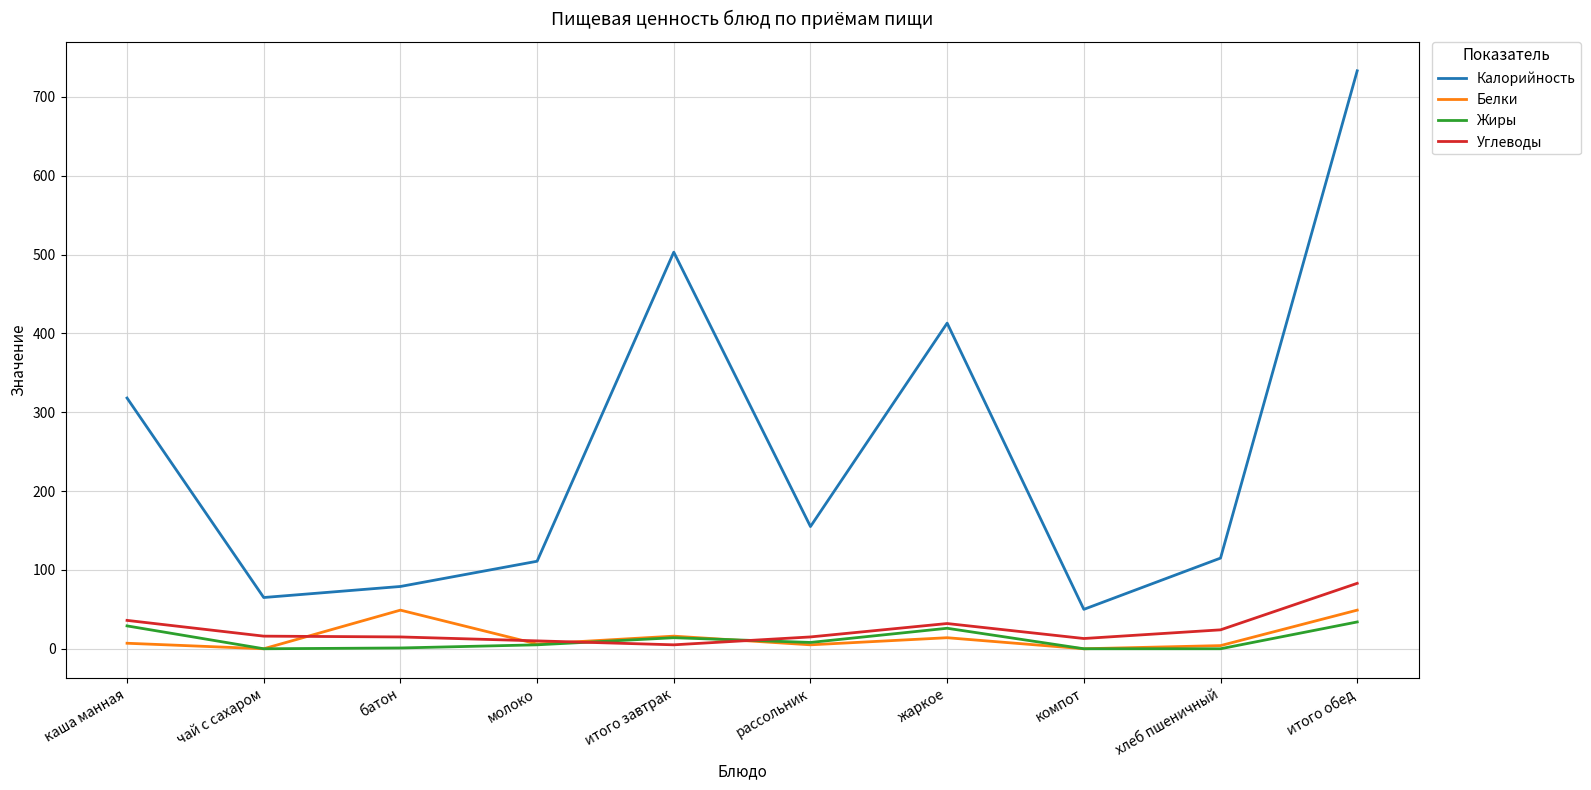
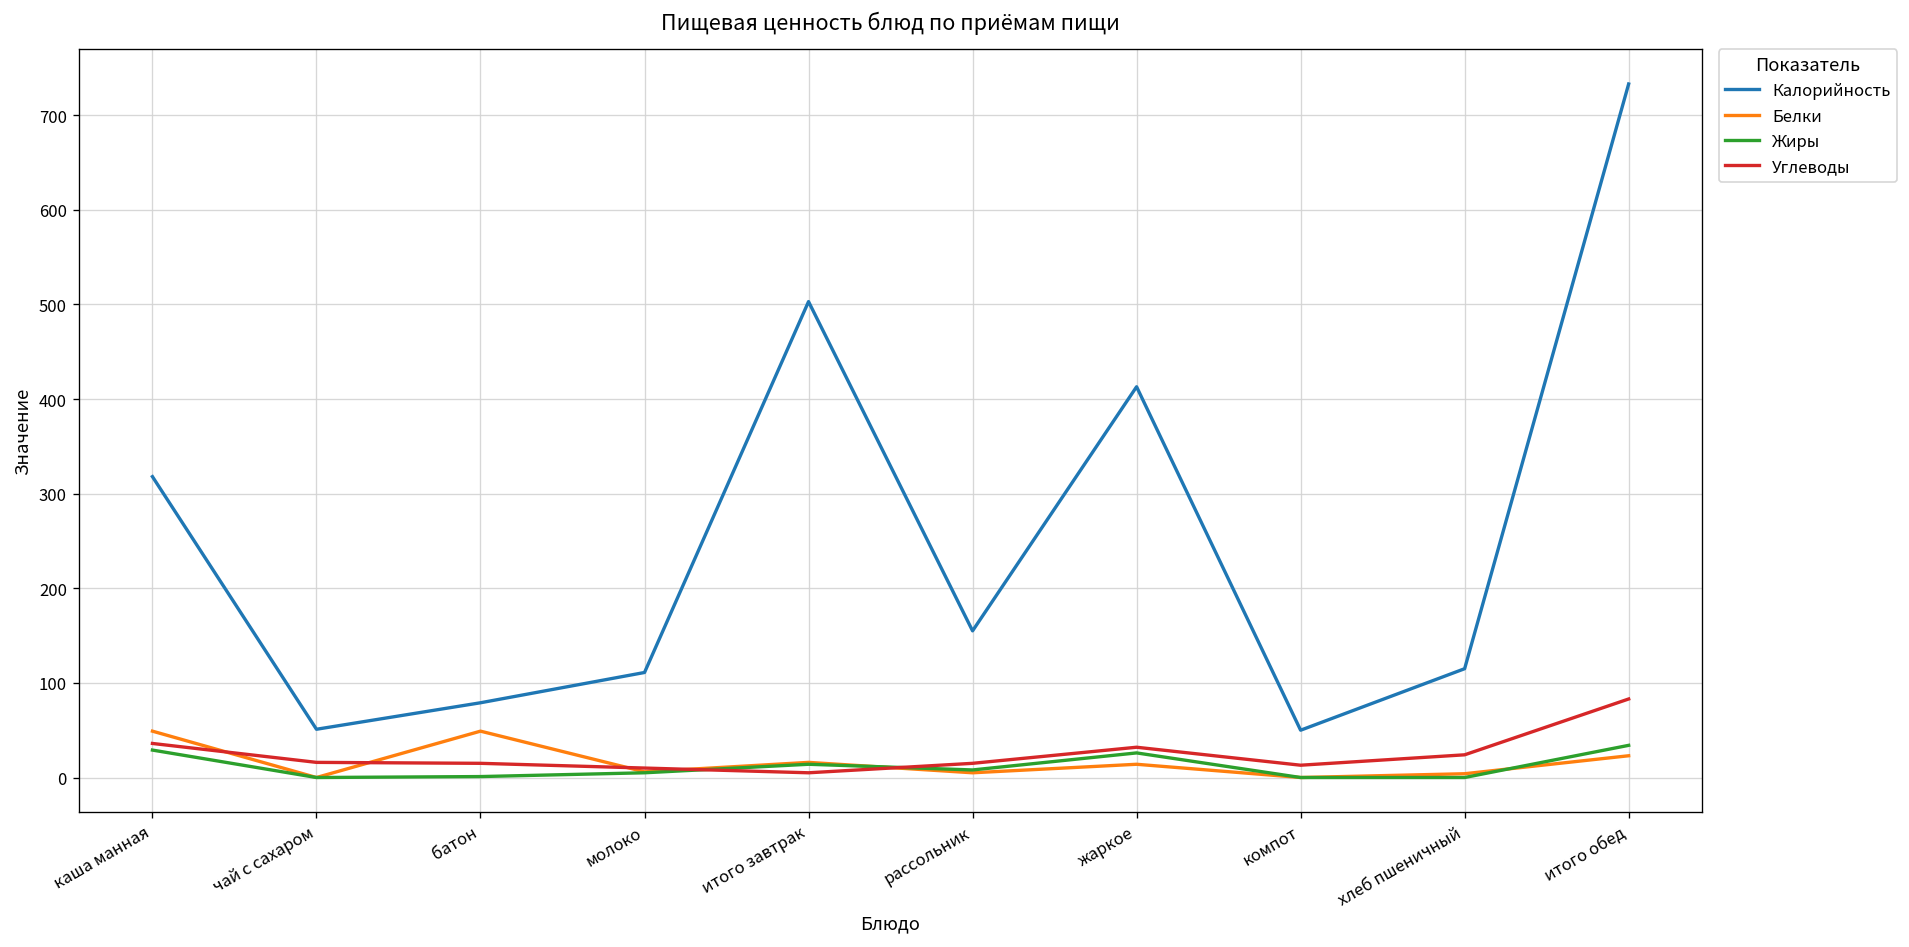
Белки, каша манная: 10 -> 50
Калорийность, чай с сахаром: 70 -> 50
Белки, итого обед: 50 -> 20
